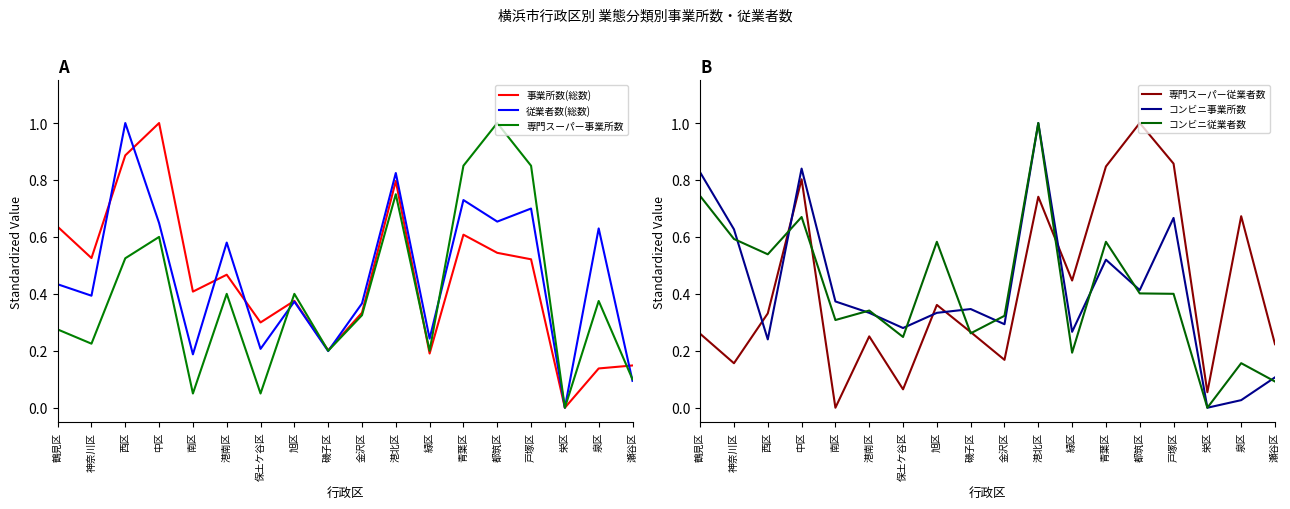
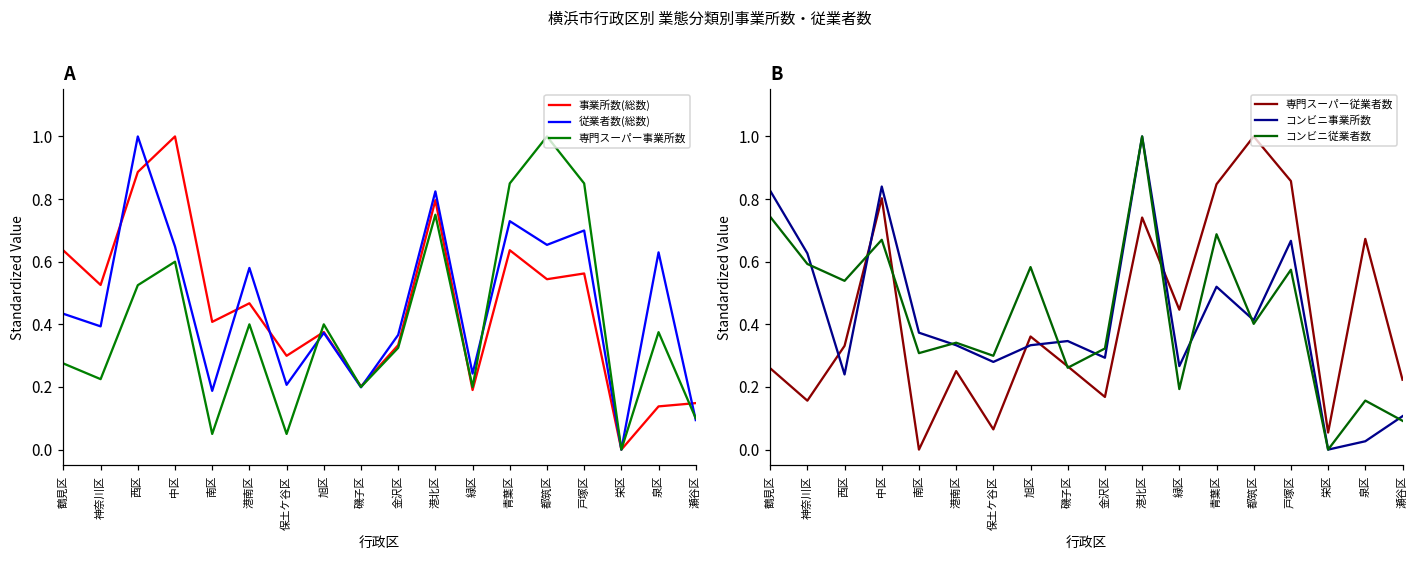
A, 事業所数(総数), 青葉区: 0.61 -> 0.64
A, 事業所数(総数), 戸塚区: 0.52 -> 0.56
B, コンビニ従業者数, 保土ケ谷区: 0.25 -> 0.30
B, コンビニ従業者数, 青葉区: 0.58 -> 0.69
B, コンビニ従業者数, 戸塚区: 0.40 -> 0.57
